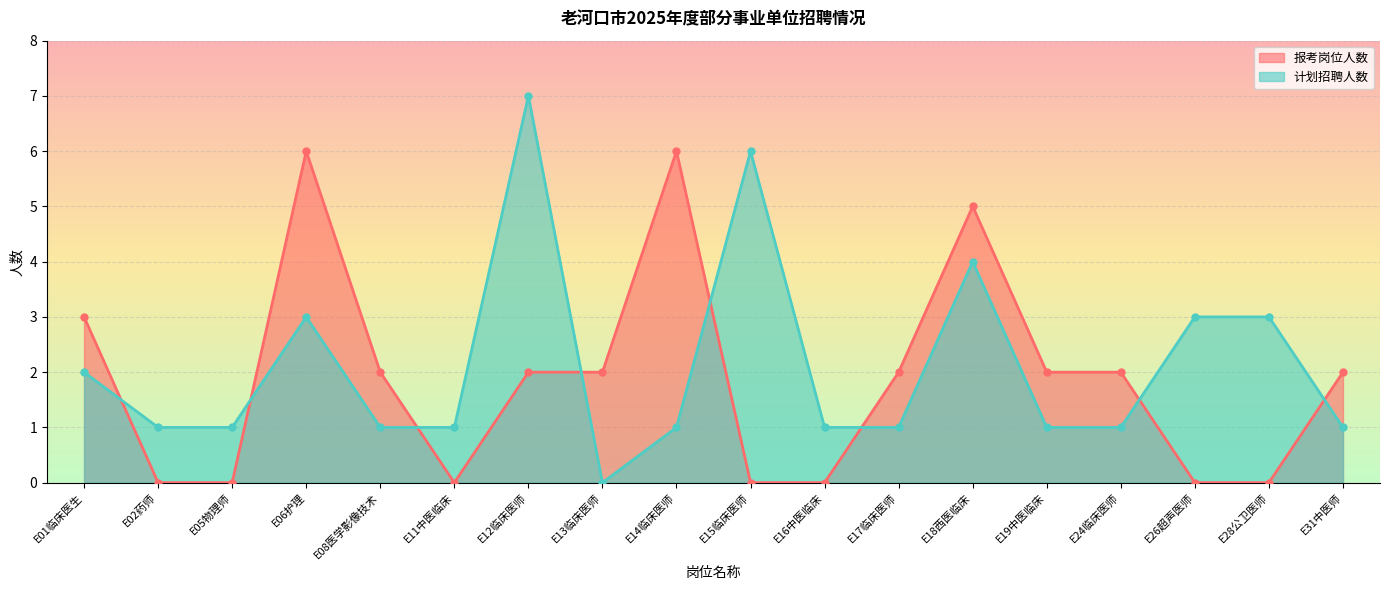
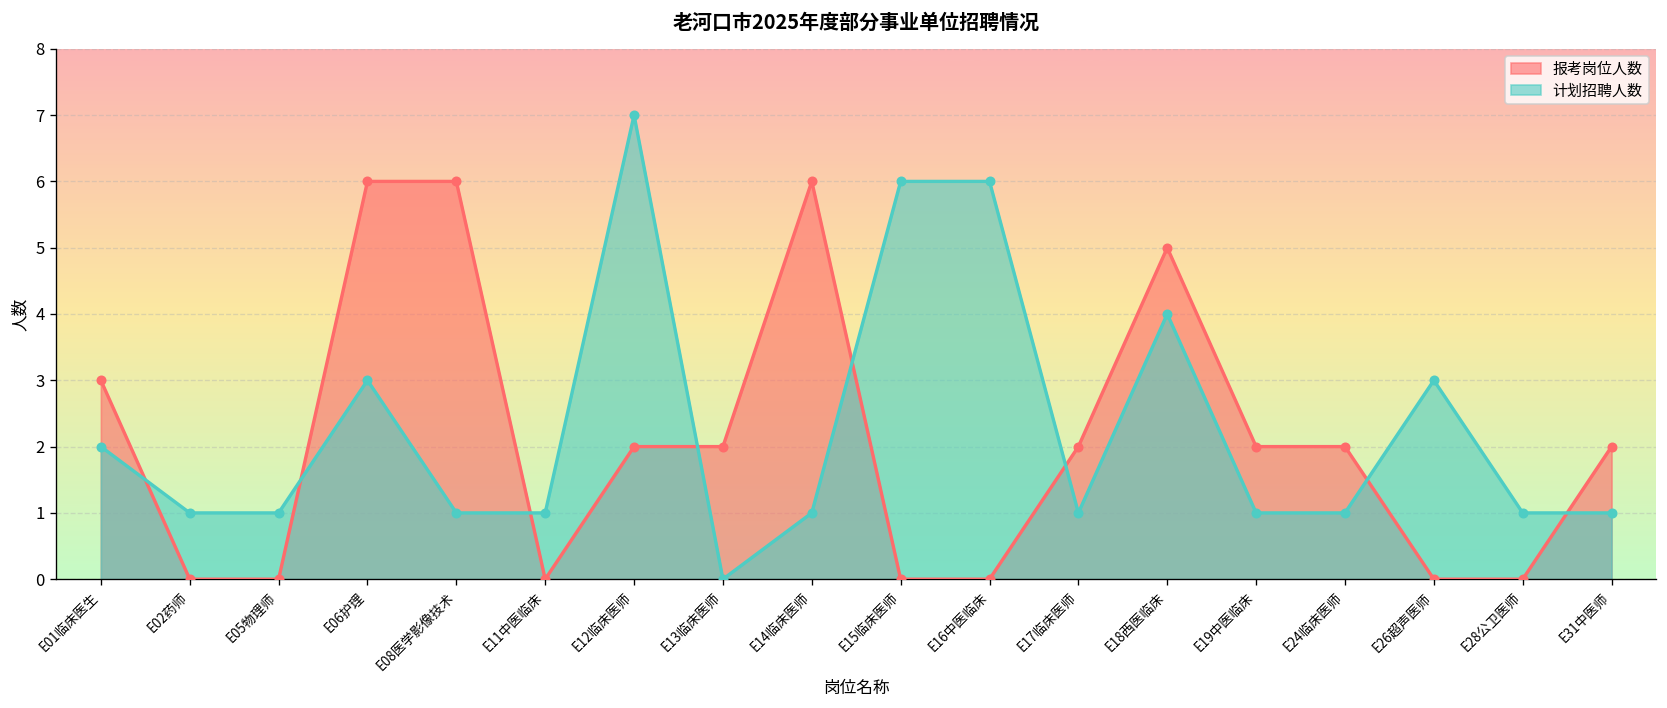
报考岗位人数, E08医学影像技术: 2 -> 6
计划招聘人数, E16中医临床: 1 -> 6
计划招聘人数, E28公卫医师: 3 -> 1
